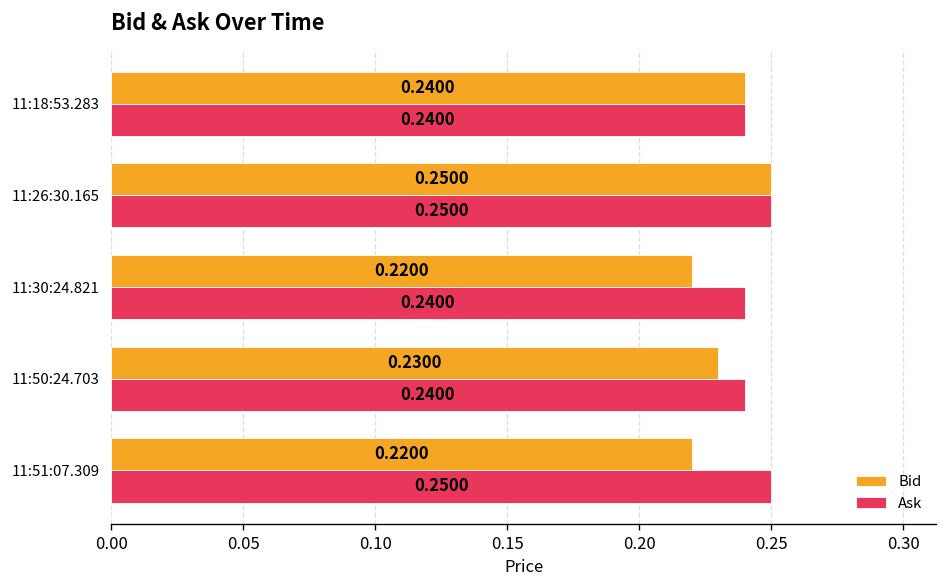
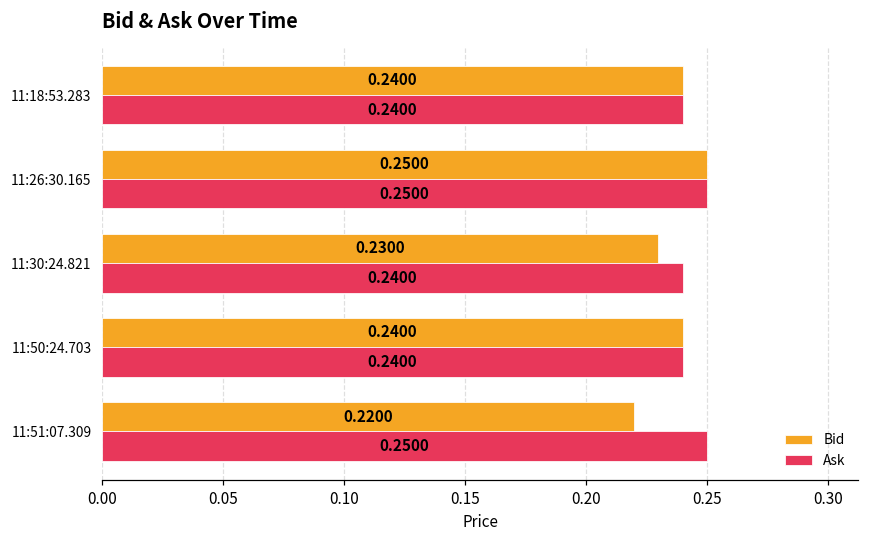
Bid, 11:30:24.821: 0.2200 -> 0.2300
Bid, 11:50:24.703: 0.2300 -> 0.2400
